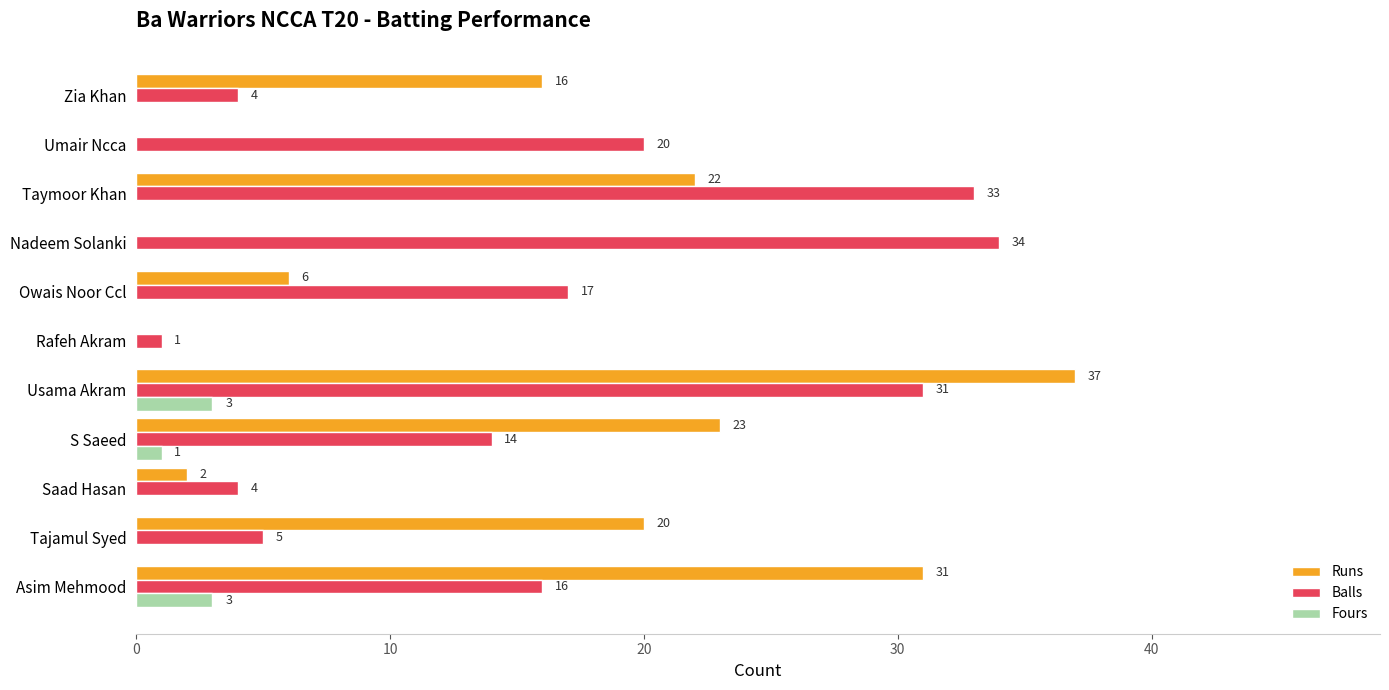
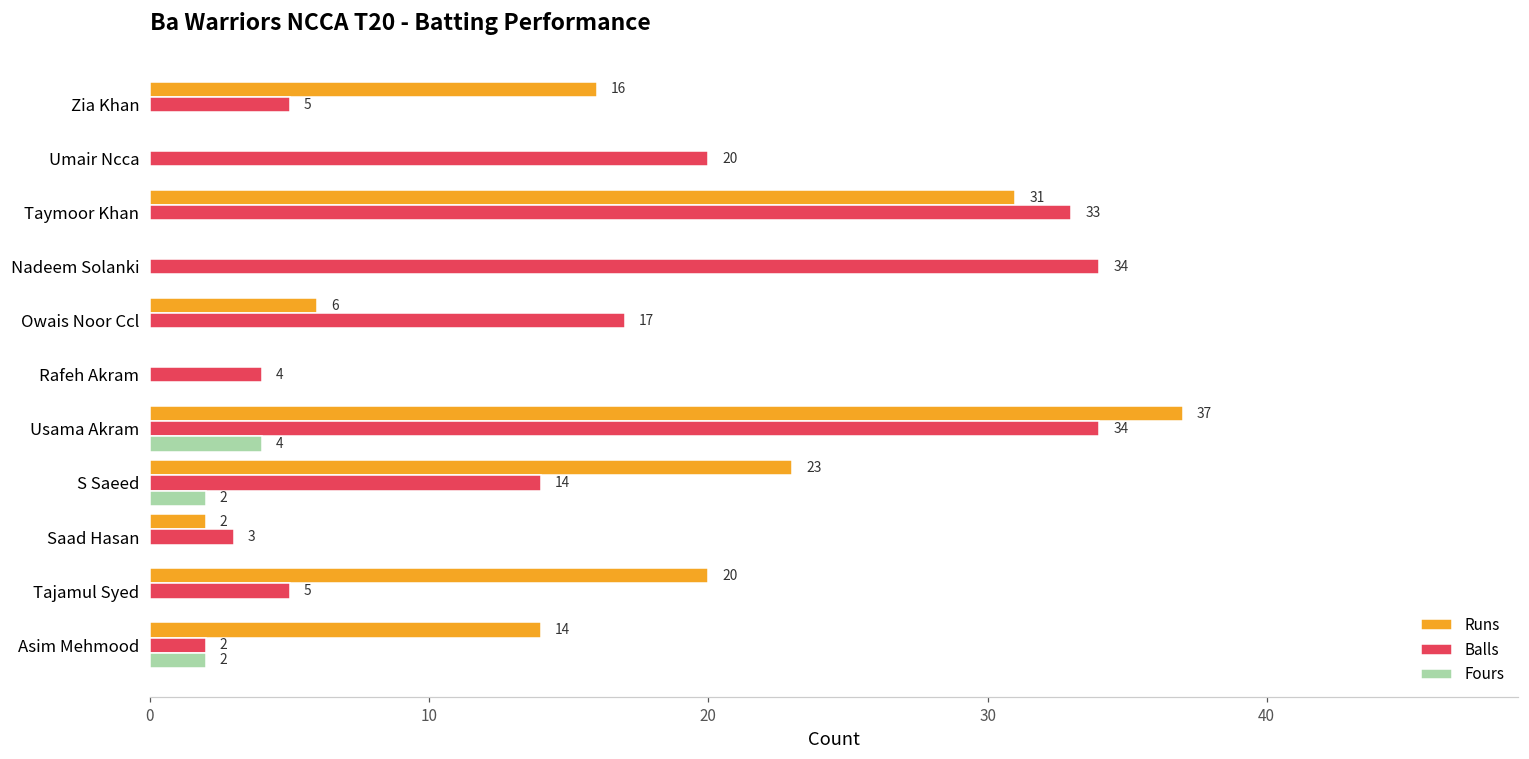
Balls, Zia Khan: 4 -> 5
Runs, Taymoor Khan: 22 -> 31
Balls, Rafeh Akram: 1 -> 4
Balls, Usama Akram: 31 -> 34
Fours, Usama Akram: 3 -> 4
Fours, S Saeed: 1 -> 2
Balls, Saad Hasan: 4 -> 3
Runs, Asim Mehmood: 31 -> 14
Balls, Asim Mehmood: 16 -> 2
Fours, Asim Mehmood: 3 -> 2
